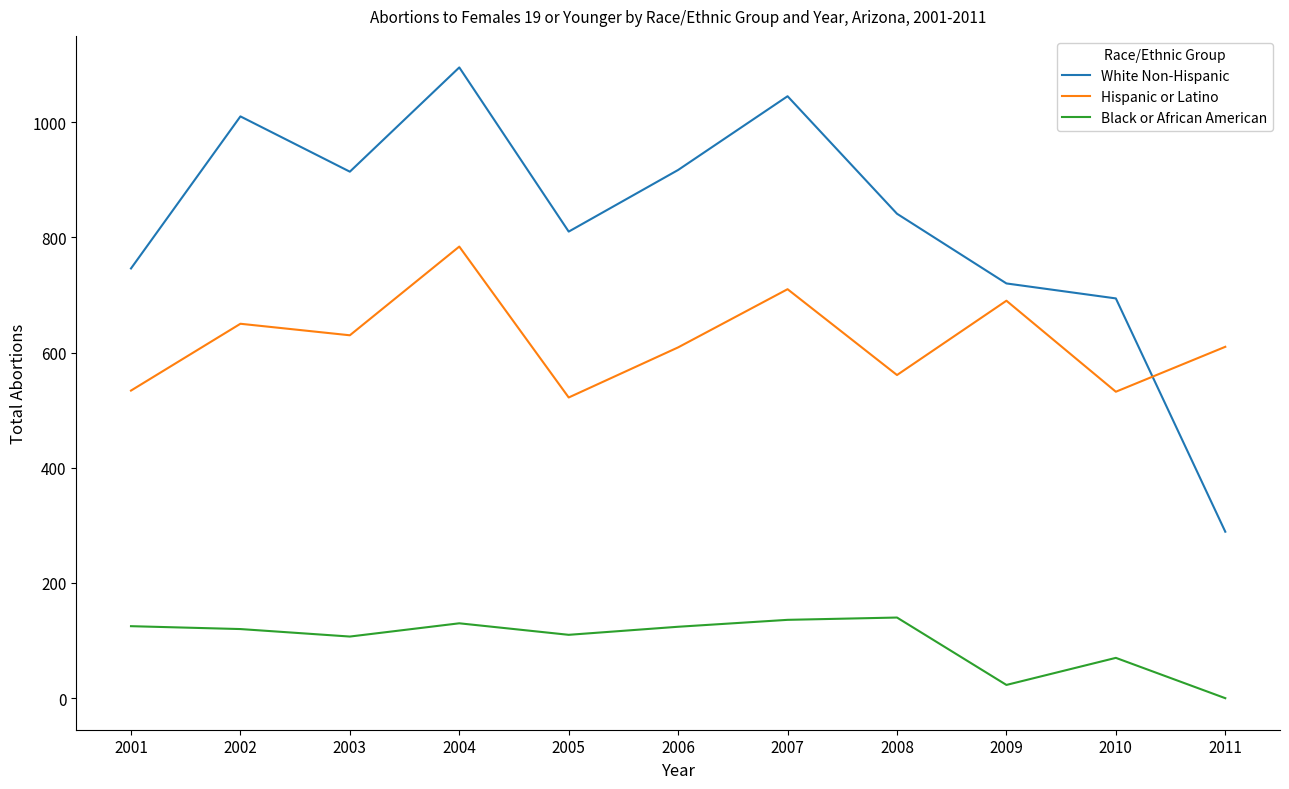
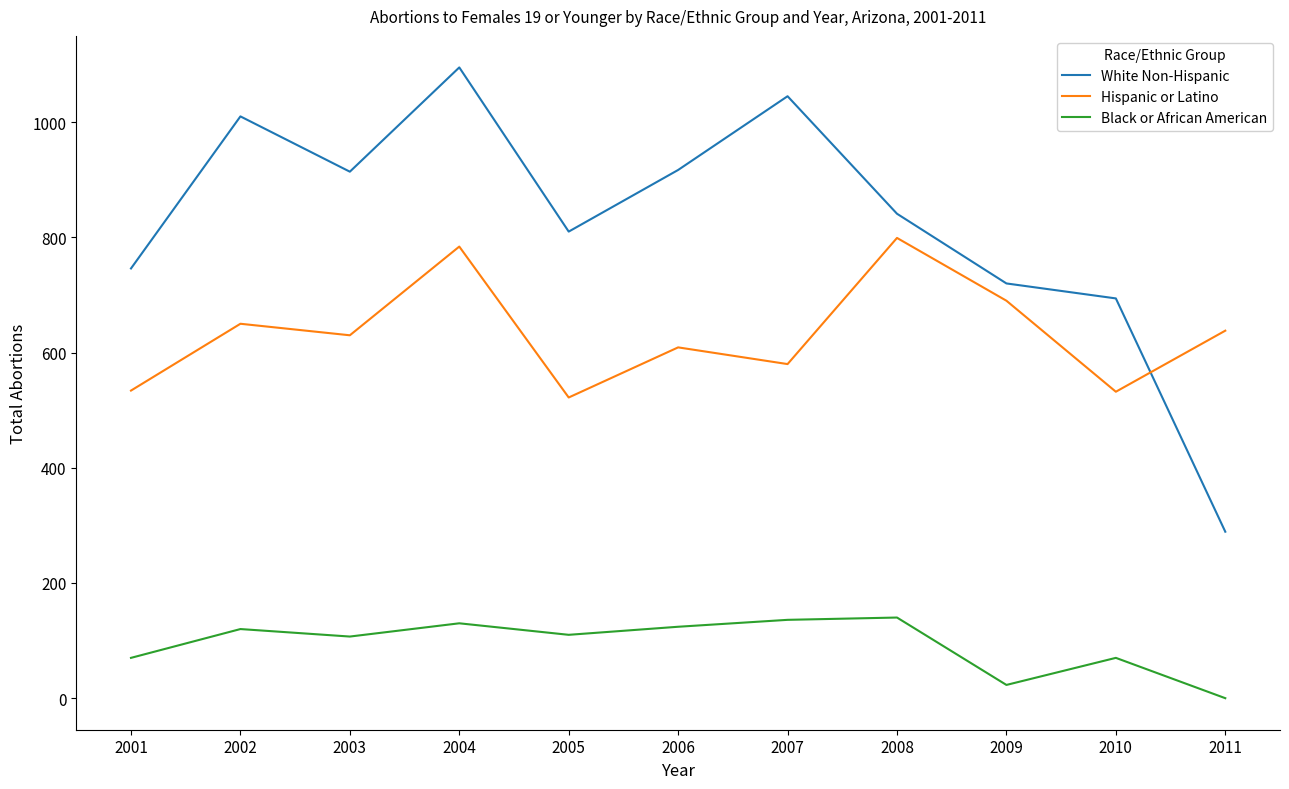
Black or African American, 2001: 130 -> 70
Hispanic or Latino, 2007: 710 -> 580
Hispanic or Latino, 2008: 560 -> 800
Hispanic or Latino, 2011: 610 -> 640
